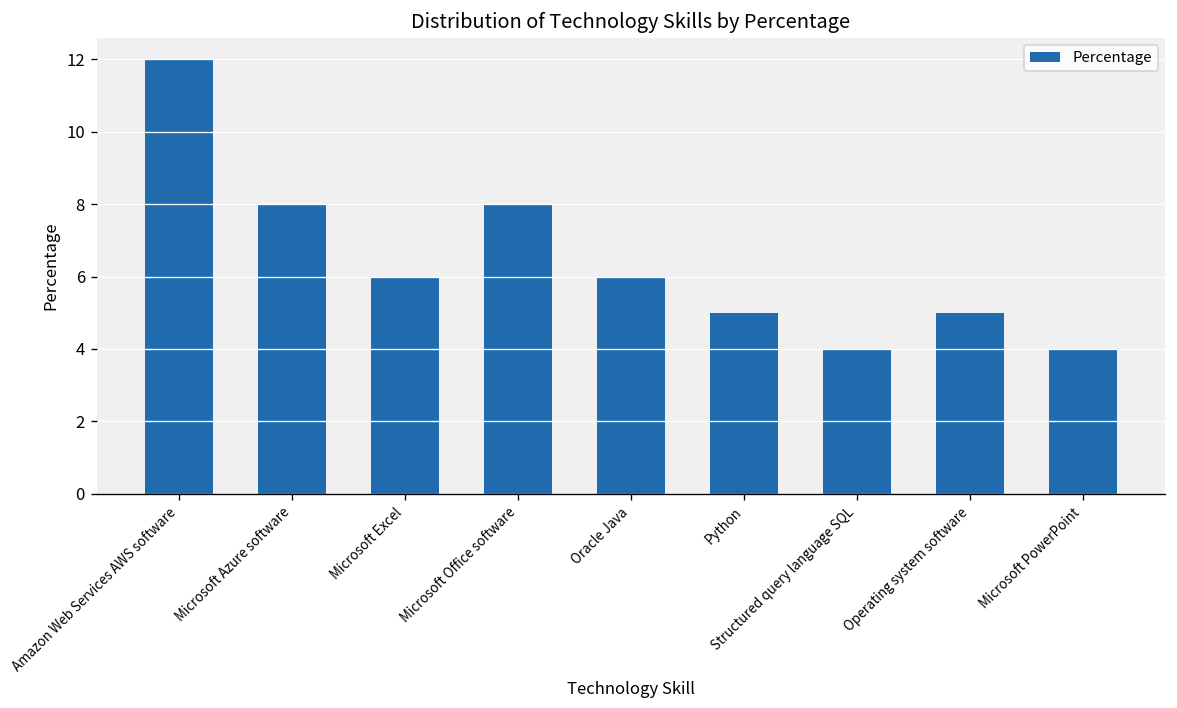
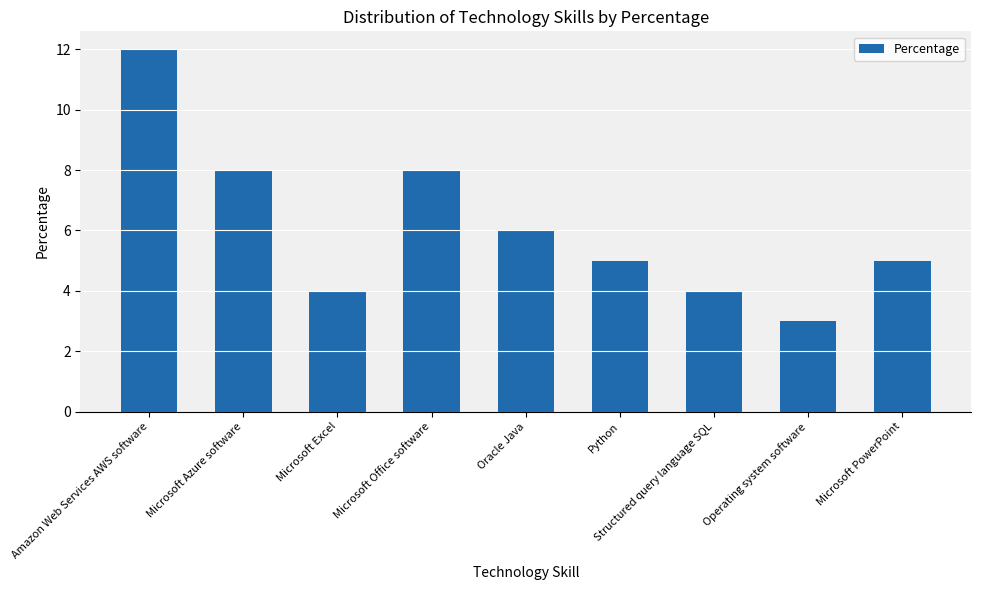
Microsoft Excel: 6 -> 4
Operating system software: 5 -> 3
Microsoft PowerPoint: 4 -> 5
